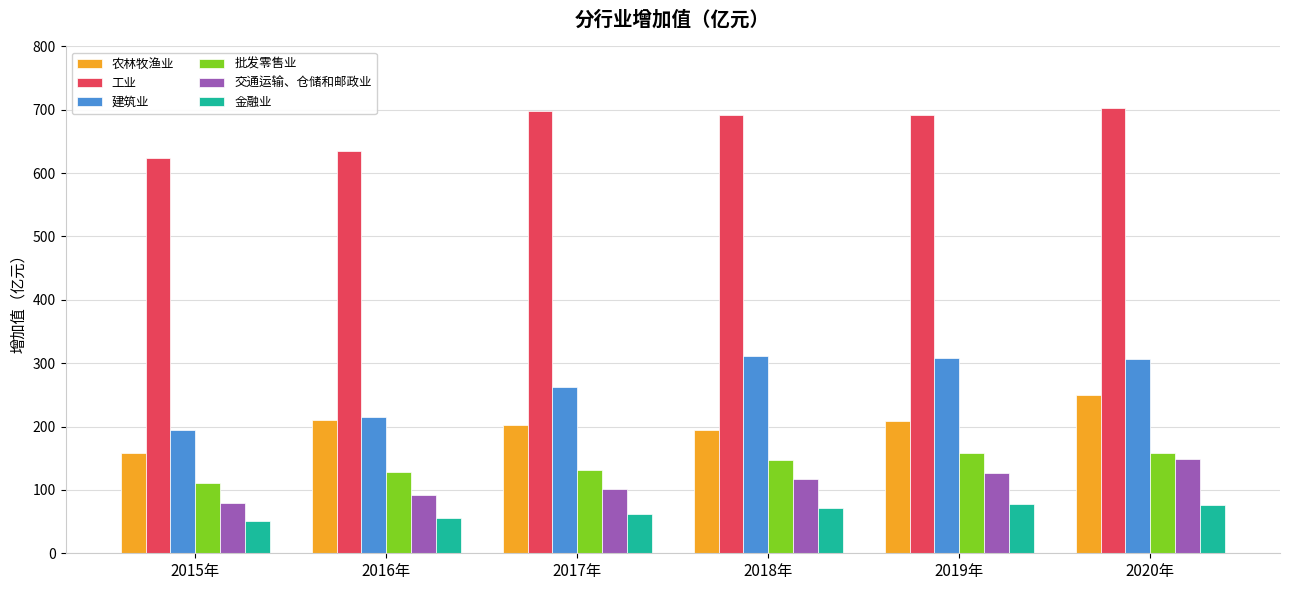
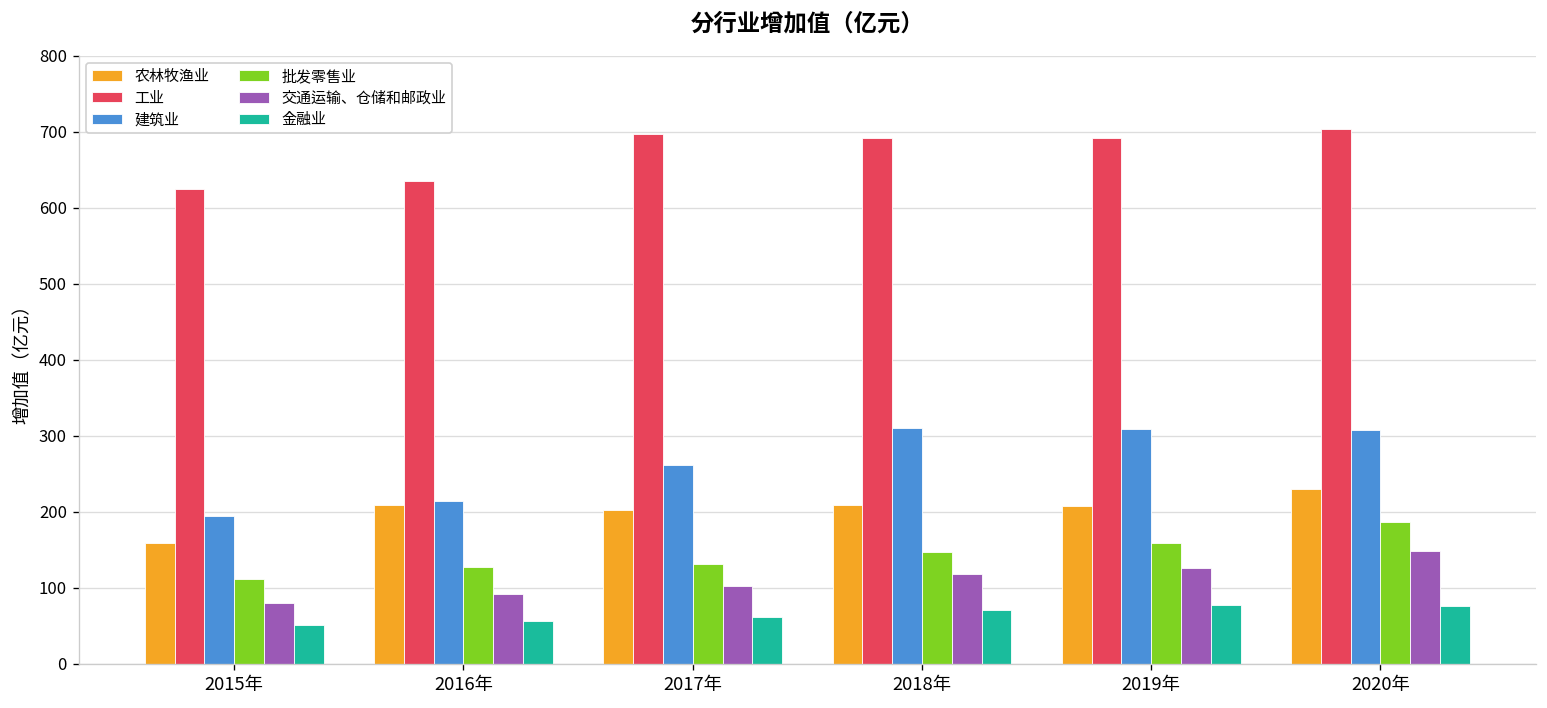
农林牧渔业, 2018年: 190 -> 210
农林牧渔业, 2020年: 250 -> 230
批发零售业, 2020年: 160 -> 190
